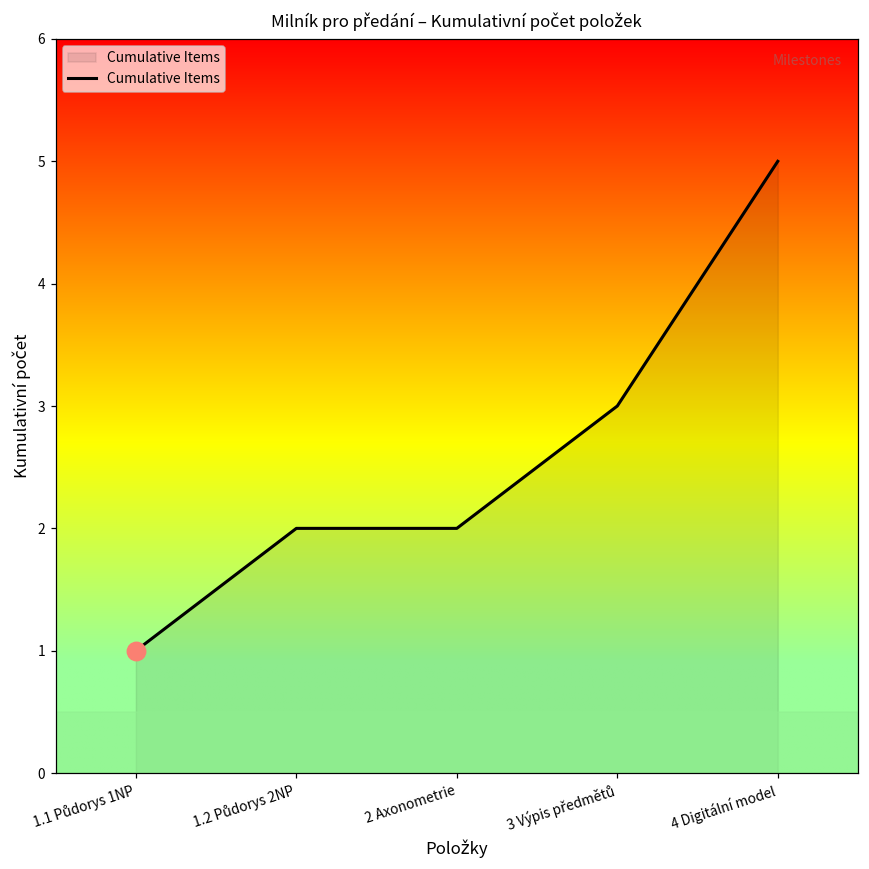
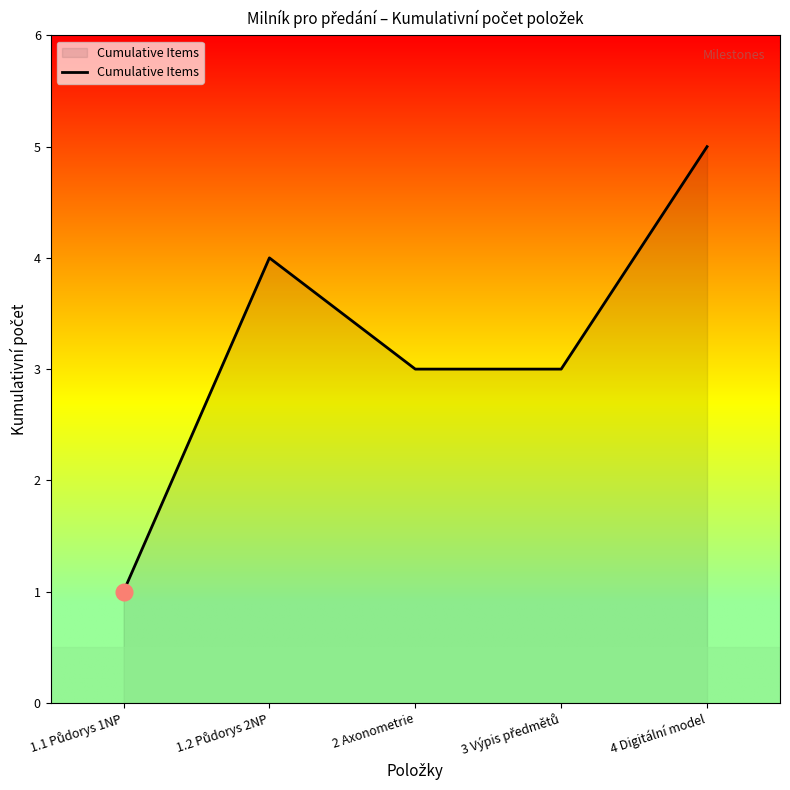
Cumulative Items, 1.2 Půdorys 2NP: 2 -> 4
Cumulative Items, 2 Axonometrie: 2 -> 3
